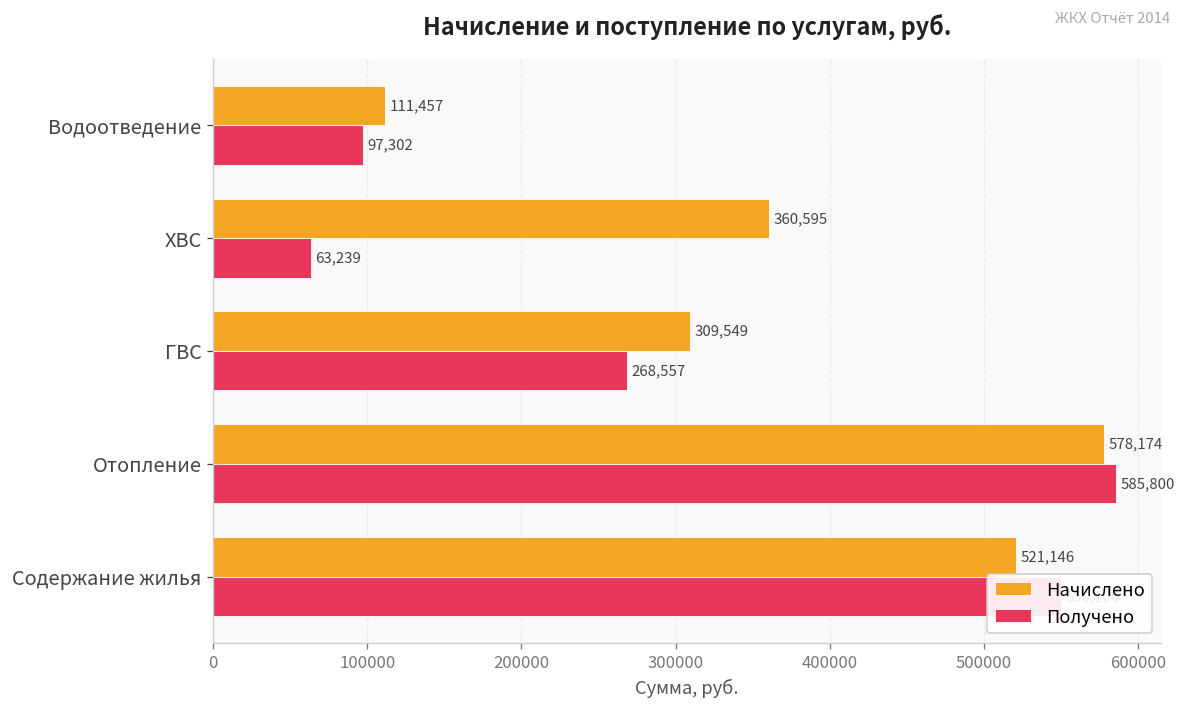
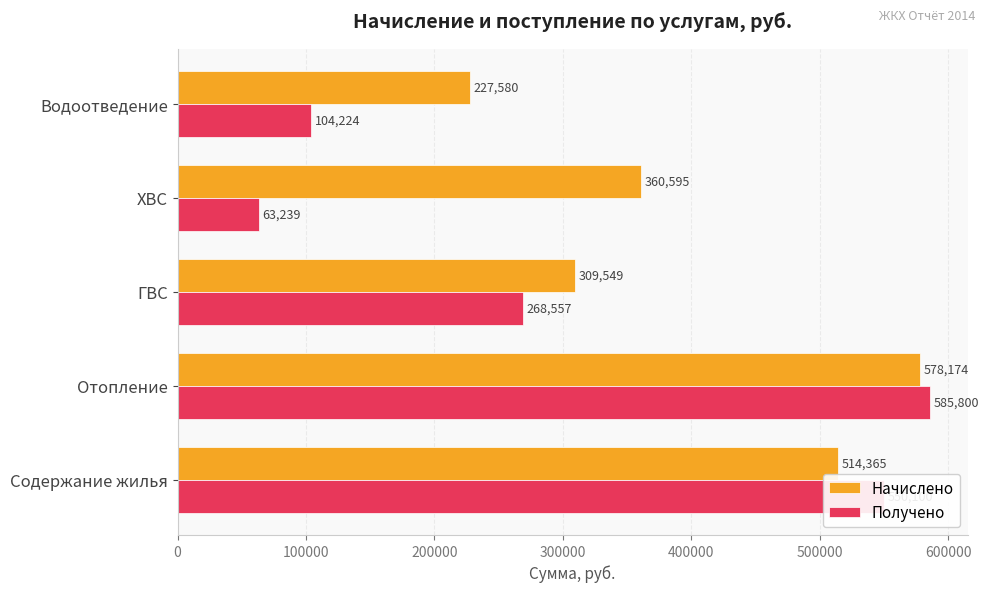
Начислено, Водоотведение: 111,457 -> 227,580
Получено, Водоотведение: 97,302 -> 104,224
Начислено, Содержание жилья: 521,146 -> 514,365
